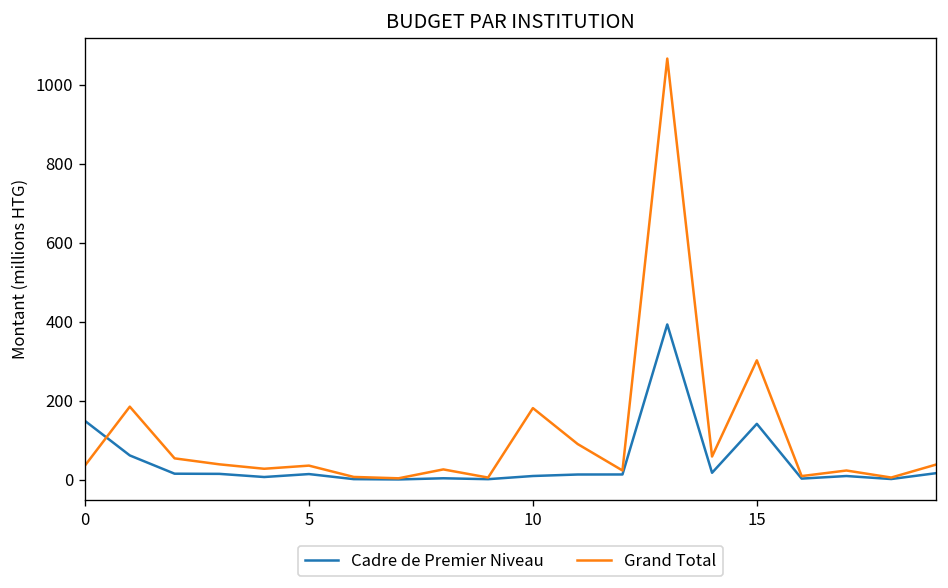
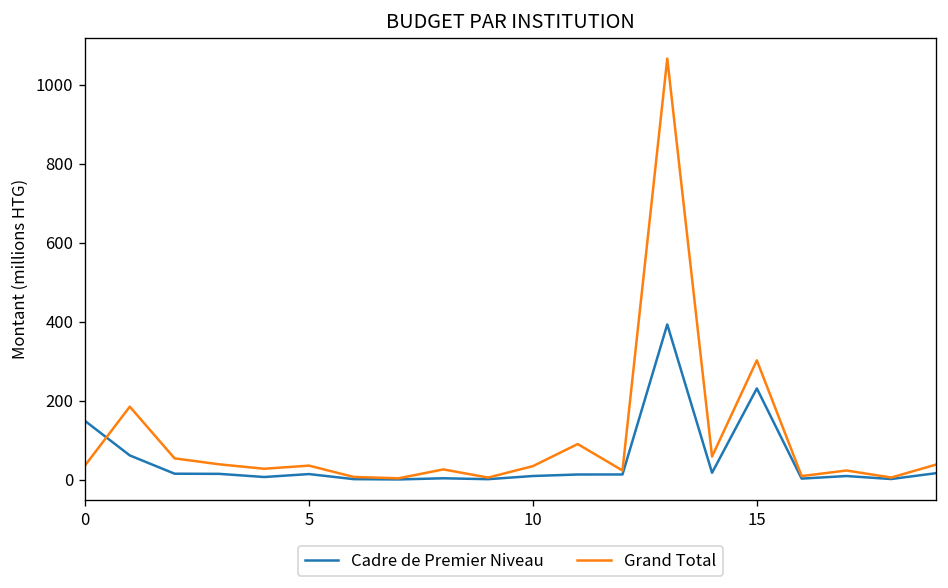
Grand Total, 10: 180 -> 30
Cadre de Premier Niveau, 15: 140 -> 230
